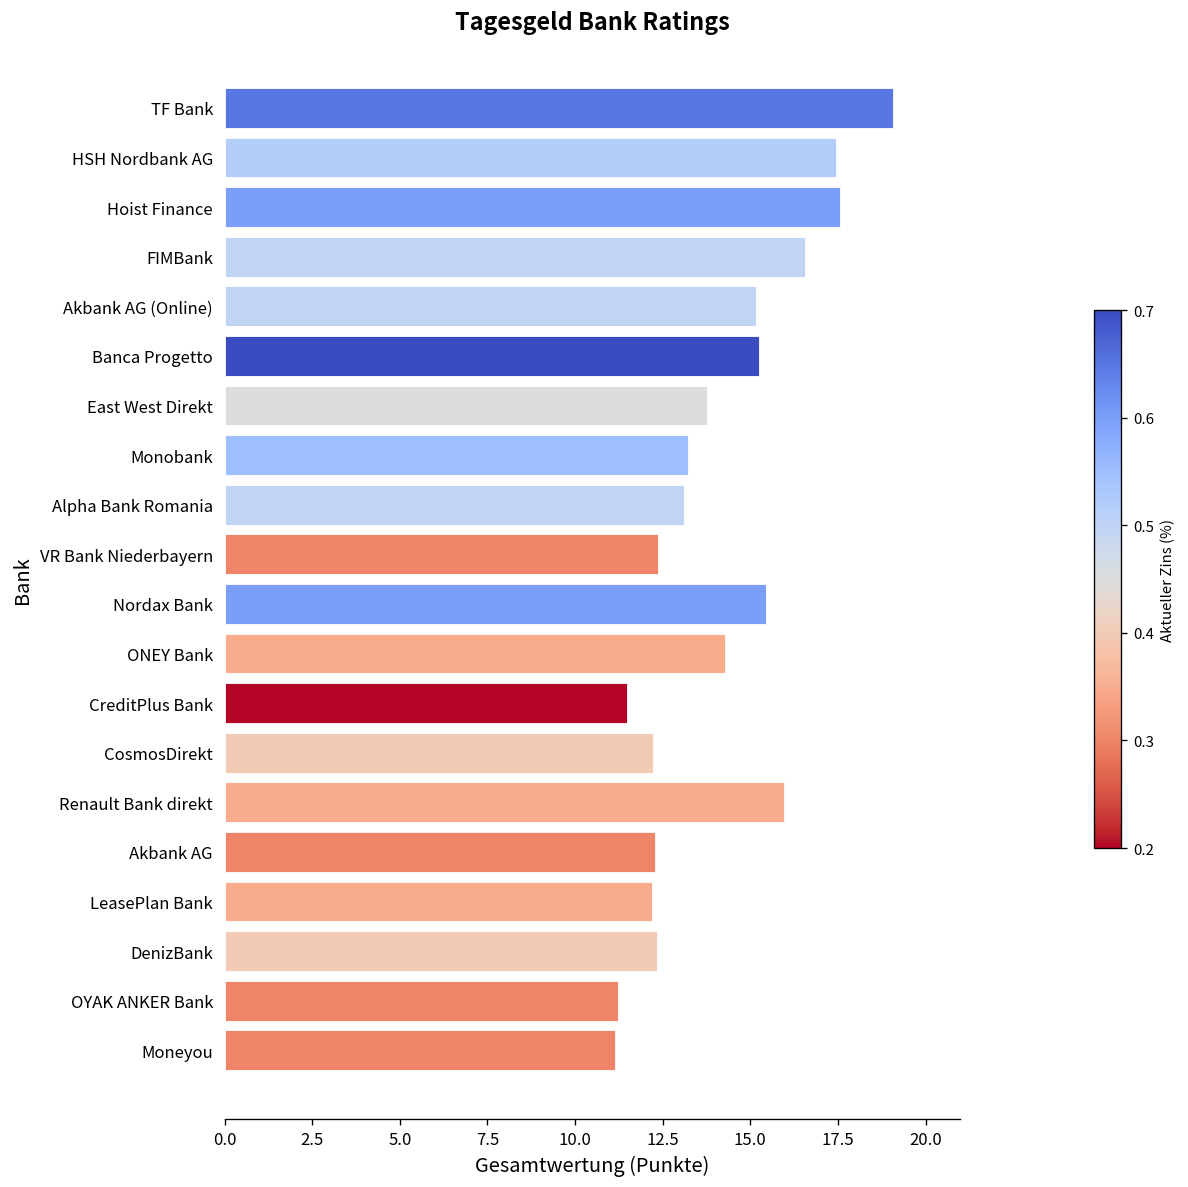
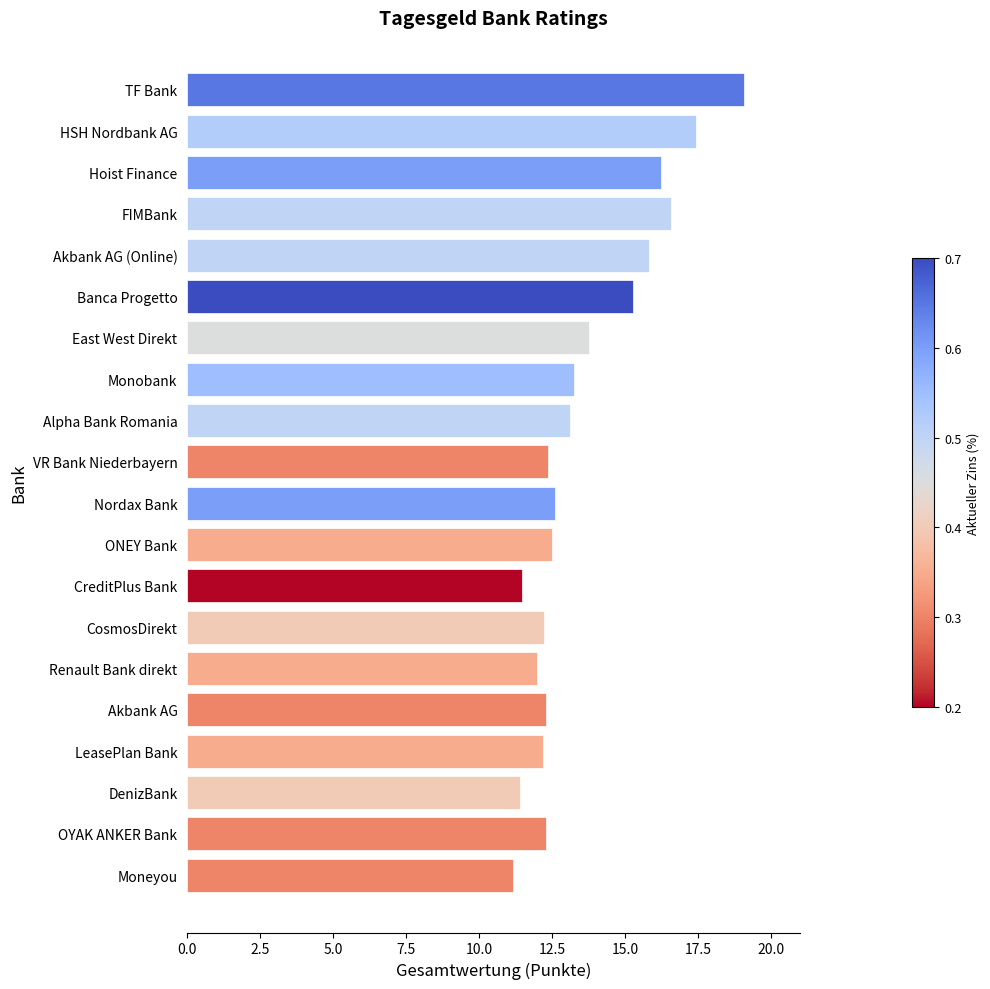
Hoist Finance: 17.6 -> 16.2
Akbank AG (Online): 15.2 -> 15.8
Nordax Bank: 15.5 -> 12.6
ONEY Bank: 14.3 -> 12.5
Renault Bank direkt: 16.0 -> 12.0
DenizBank: 12.3 -> 11.4
OYAK ANKER Bank: 11.2 -> 12.3
